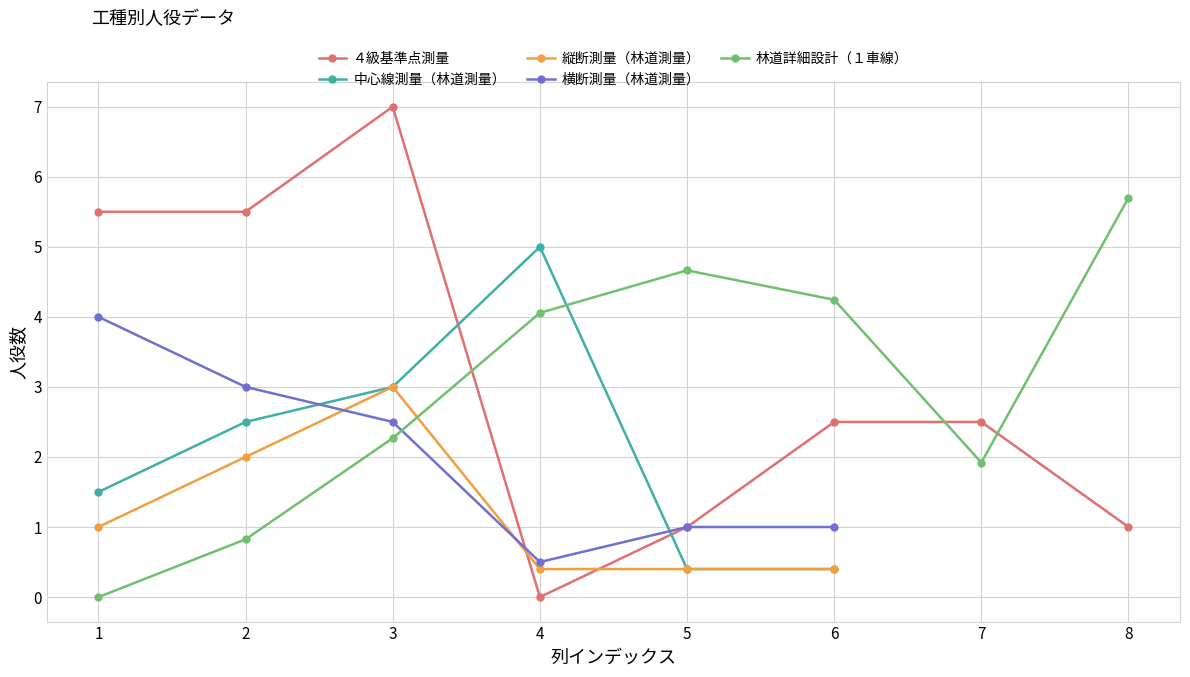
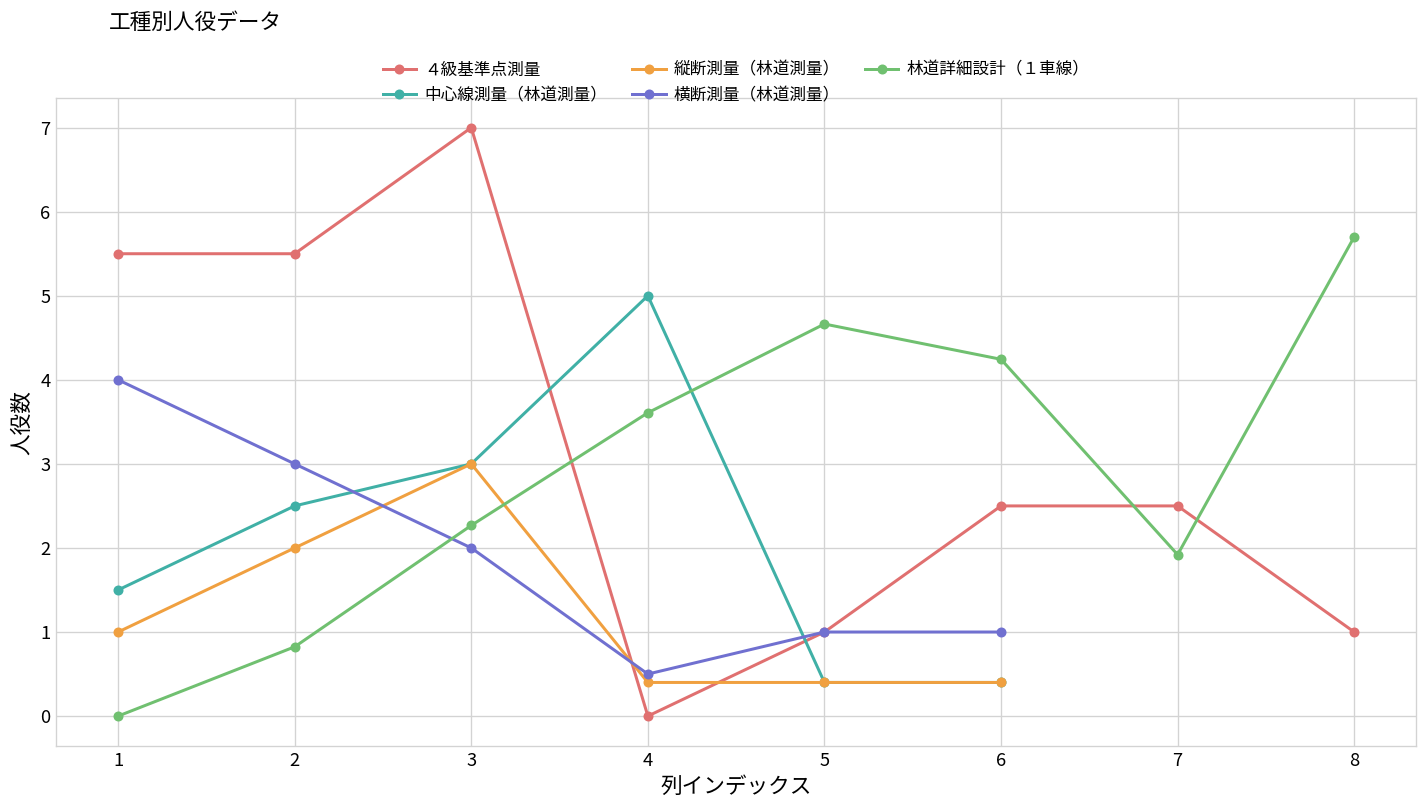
横断測量（林道測量）, 3: 2.5 -> 2.0
林道詳細設計（１車線）, 4: 4.1 -> 3.6
